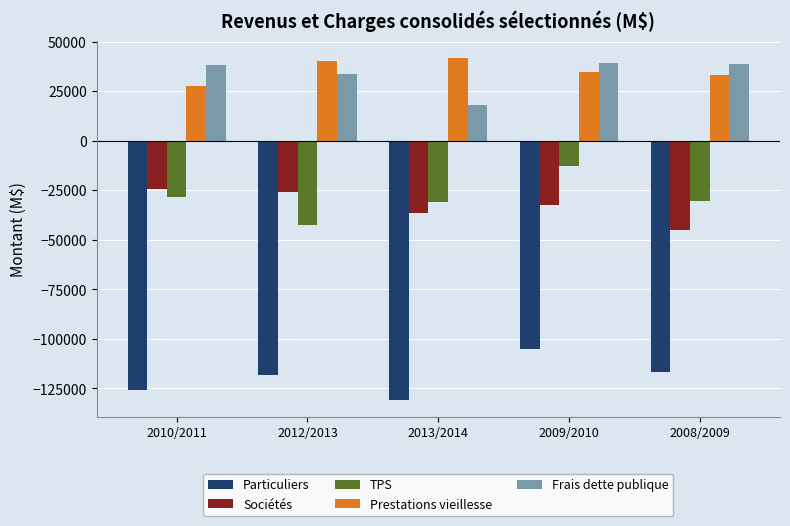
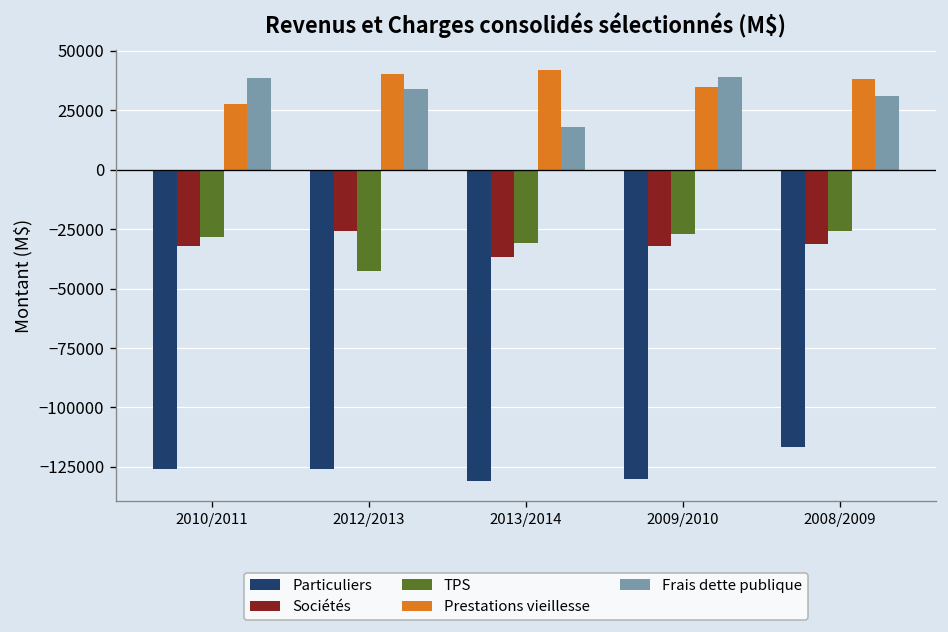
Sociétés, 2010/2011: -24000 -> -32000
Particuliers, 2012/2013: -118000 -> -126000
Particuliers, 2009/2010: -105000 -> -130000
TPS, 2009/2010: -13000 -> -27000
Sociétés, 2008/2009: -45000 -> -31000
TPS, 2008/2009: -31000 -> -26000
Prestations vieillesse, 2008/2009: 33000 -> 38000
Frais dette publique, 2008/2009: 39000 -> 31000
